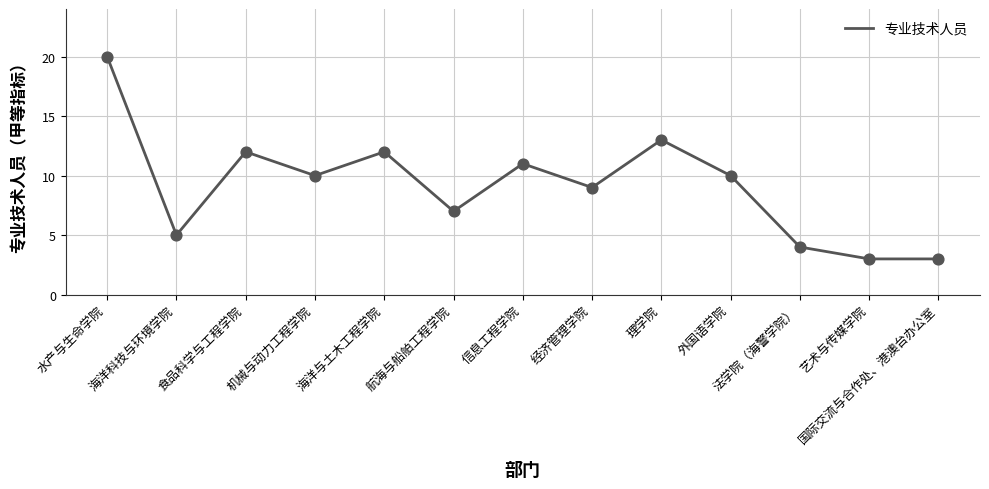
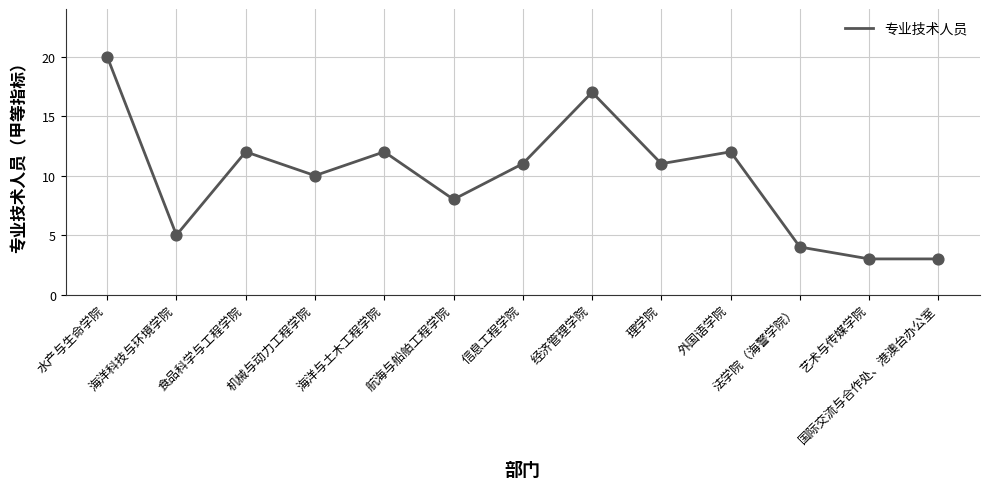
航海与船舶工程学院: 7 -> 8
经济管理学院: 9 -> 17
理学院: 13 -> 11
外国语学院: 10 -> 12
